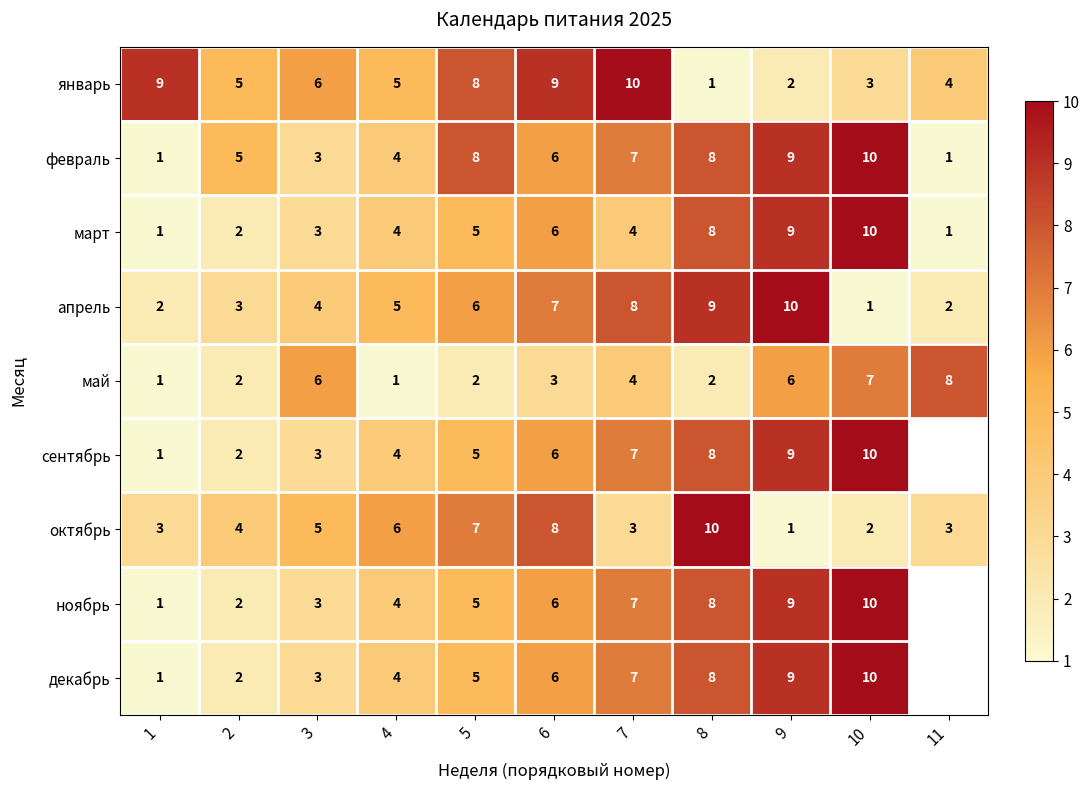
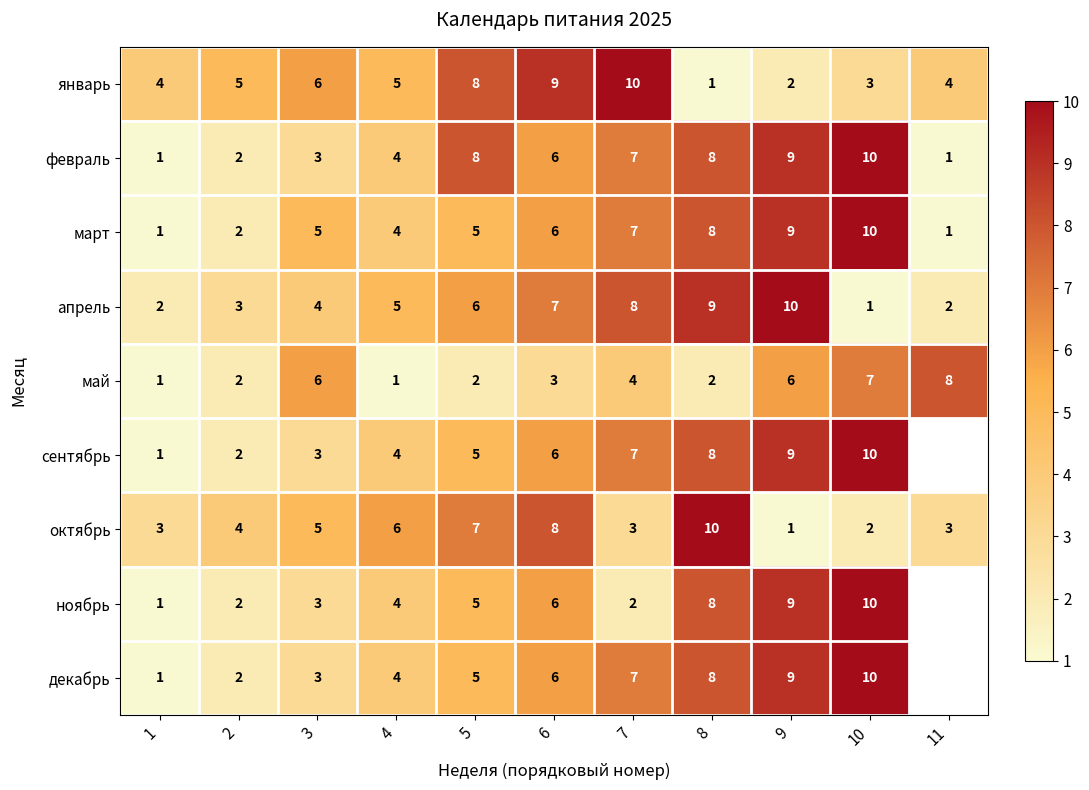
январь, 1: 9 -> 4
февраль, 2: 5 -> 2
март, 3: 3 -> 5
март, 7: 4 -> 7
ноябрь, 7: 7 -> 2
